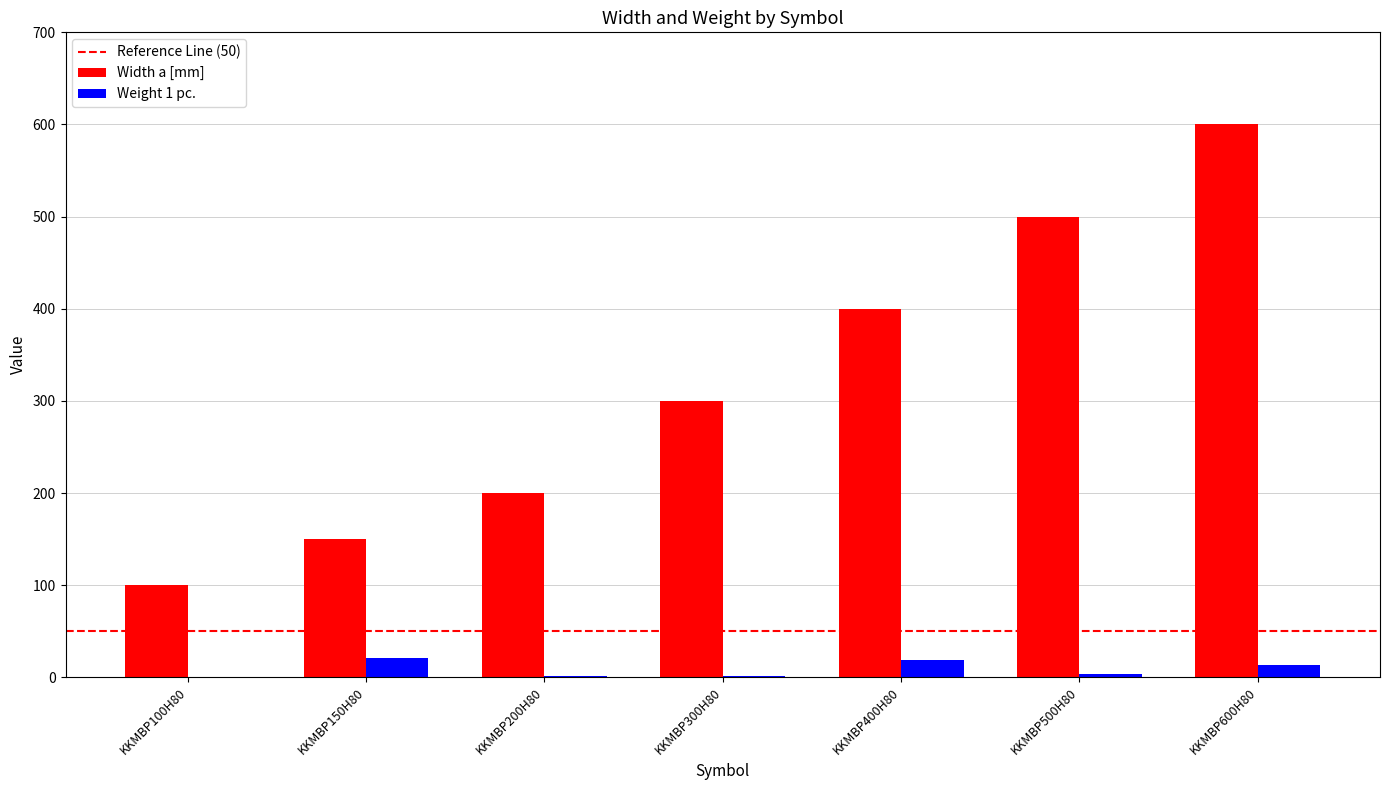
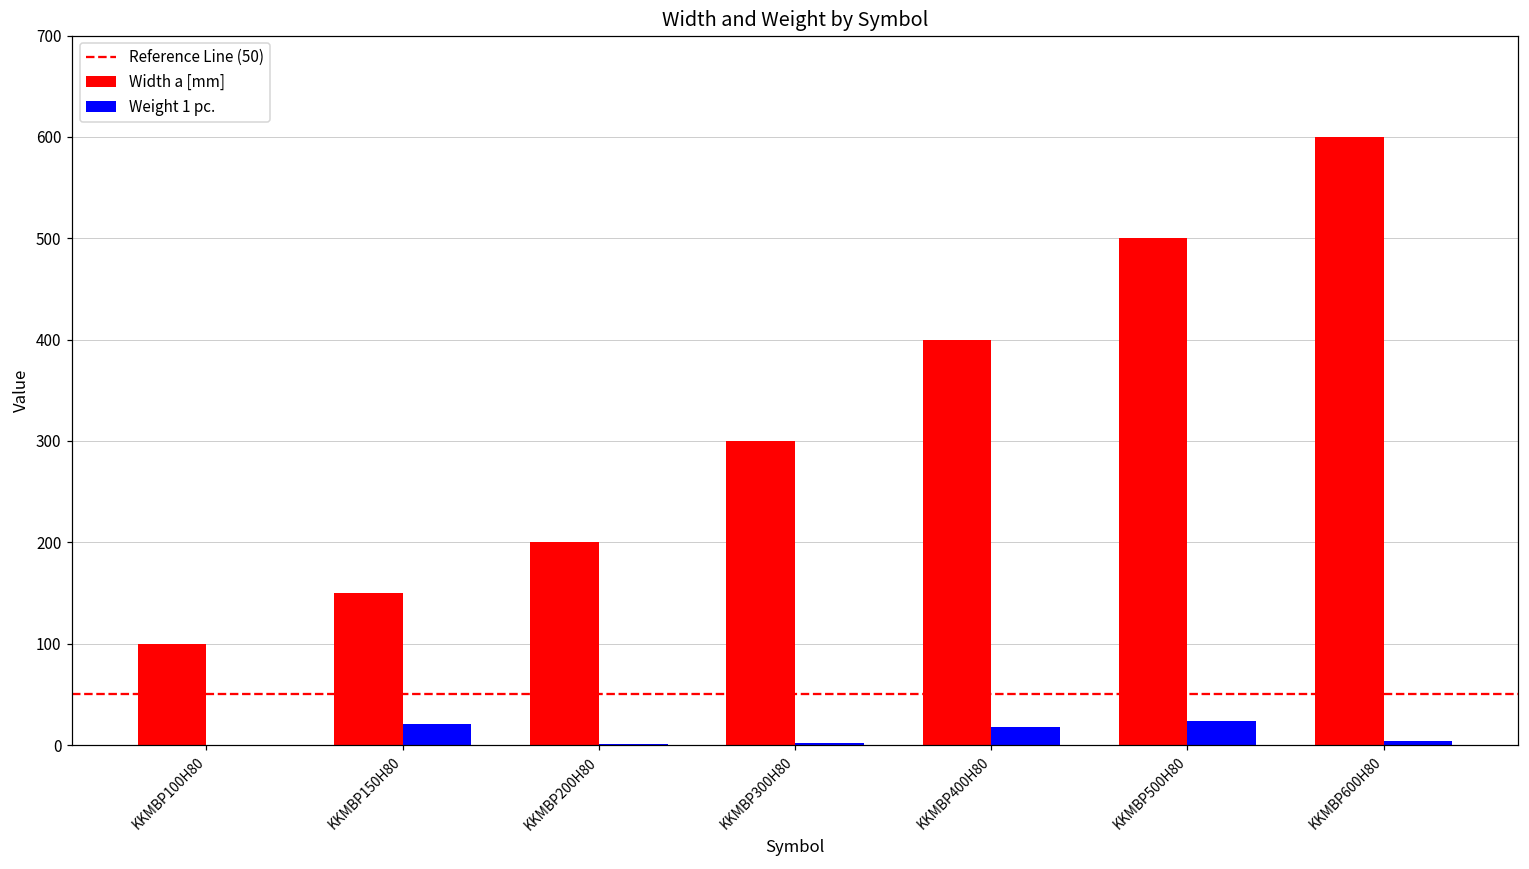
Weight 1 pc., KKMBP500H80: 0 -> 20
Weight 1 pc., KKMBP600H80: 10 -> 0
